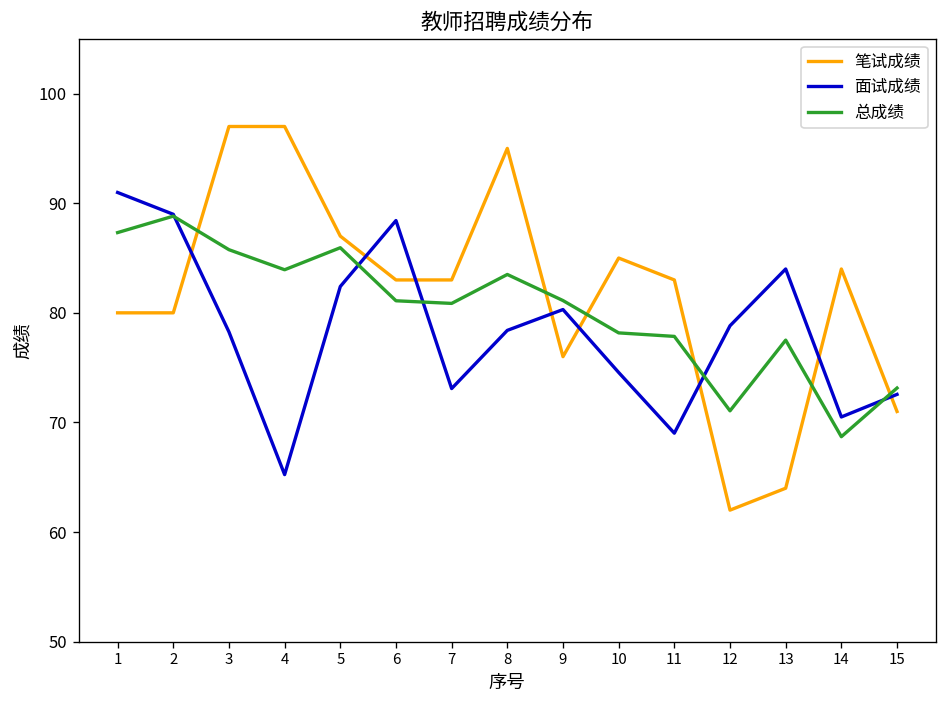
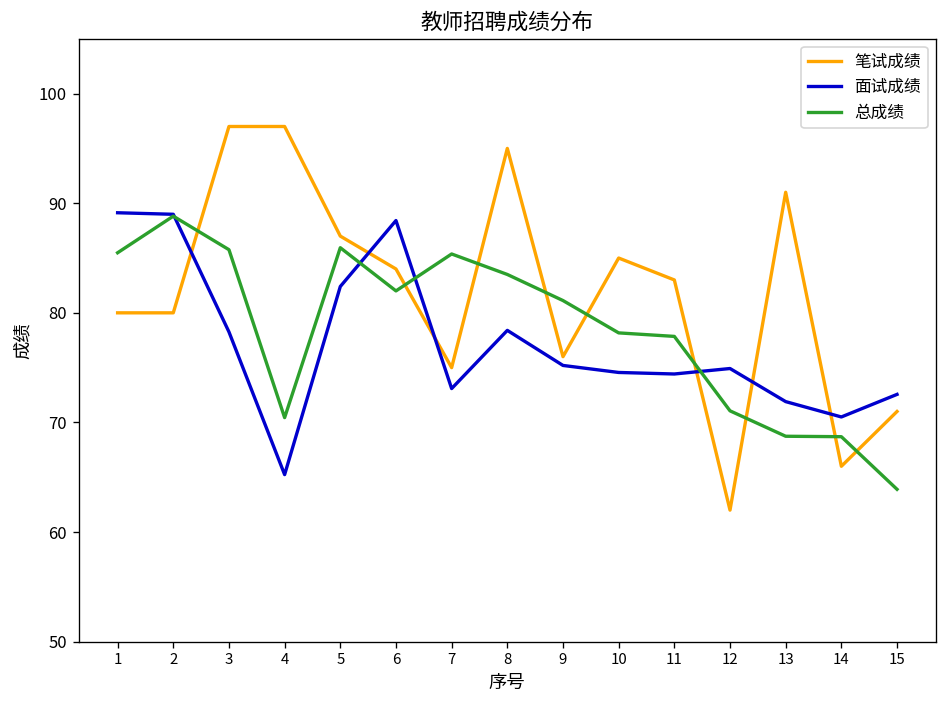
面试成绩, 1: 91 -> 89
总成绩, 1: 87 -> 85
总成绩, 4: 84 -> 70
笔试成绩, 6: 83 -> 84
总成绩, 6: 81 -> 82
笔试成绩, 7: 83 -> 75
总成绩, 7: 81 -> 85
面试成绩, 9: 80 -> 75
面试成绩, 11: 69 -> 74
面试成绩, 12: 79 -> 75
笔试成绩, 13: 64 -> 91
面试成绩, 13: 84 -> 72
总成绩, 13: 78 -> 69
笔试成绩, 14: 84 -> 66
总成绩, 15: 73 -> 64
